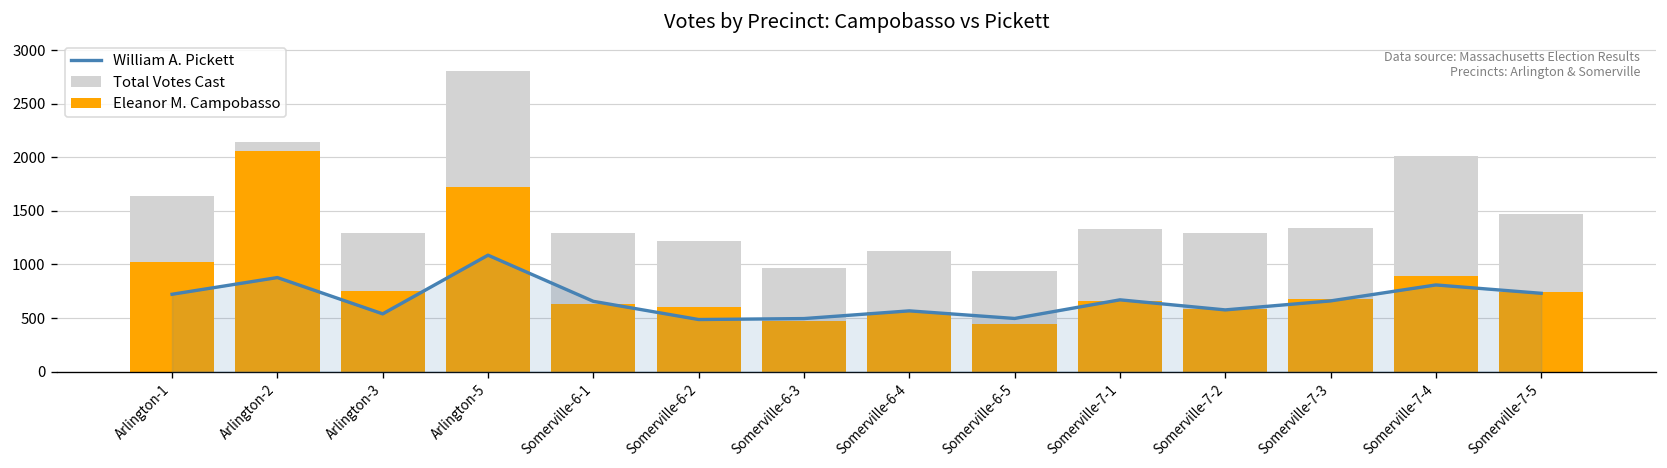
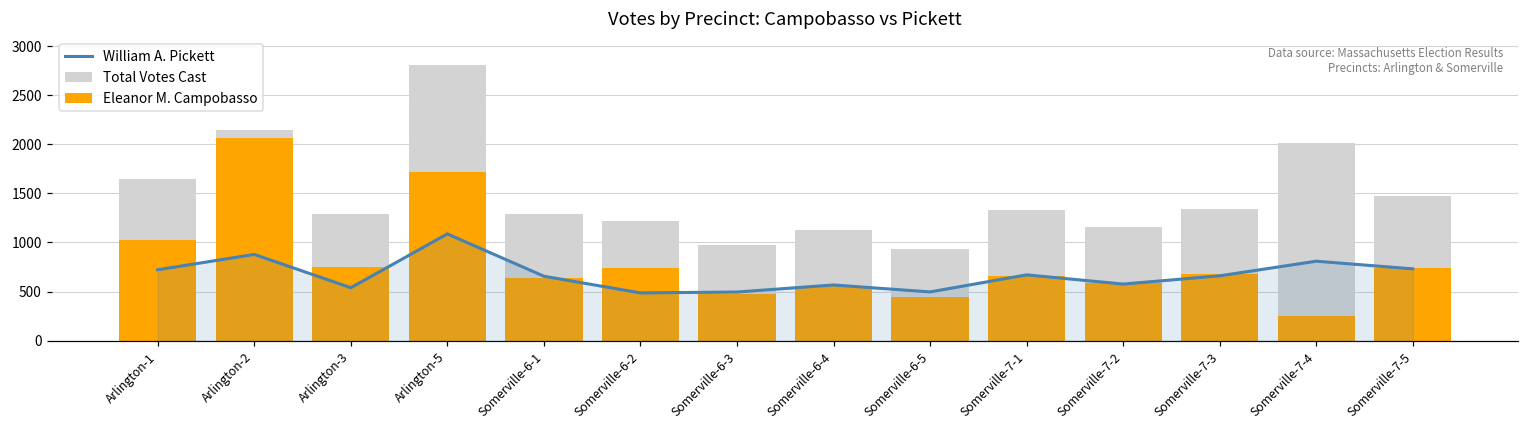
Eleanor M. Campobasso, Somerville-6-2: 600 -> 700
Total Votes Cast, Somerville-7-2: 1300 -> 1200
Eleanor M. Campobasso, Somerville-7-4: 900 -> 300
